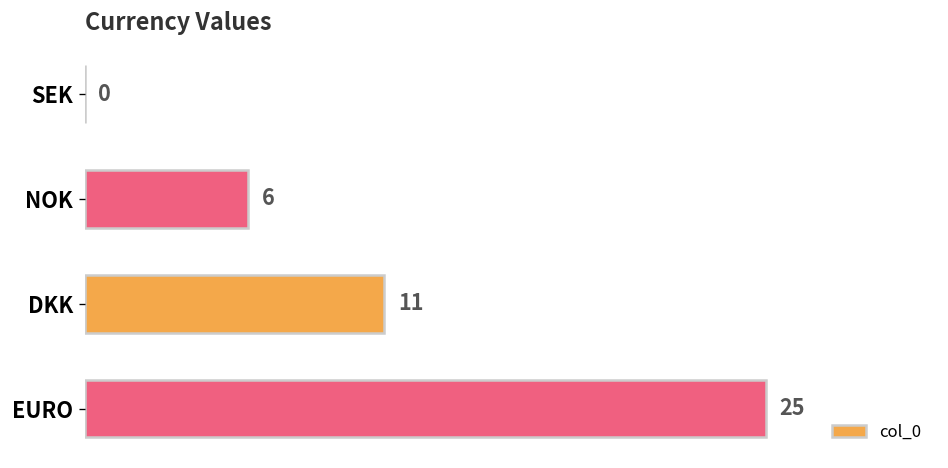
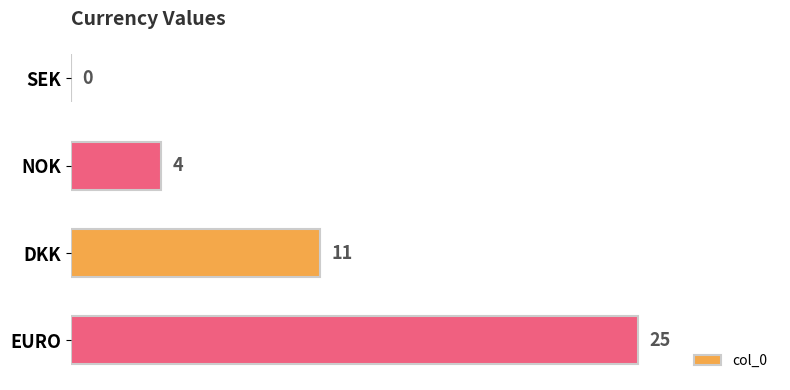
NOK: 6 -> 4
